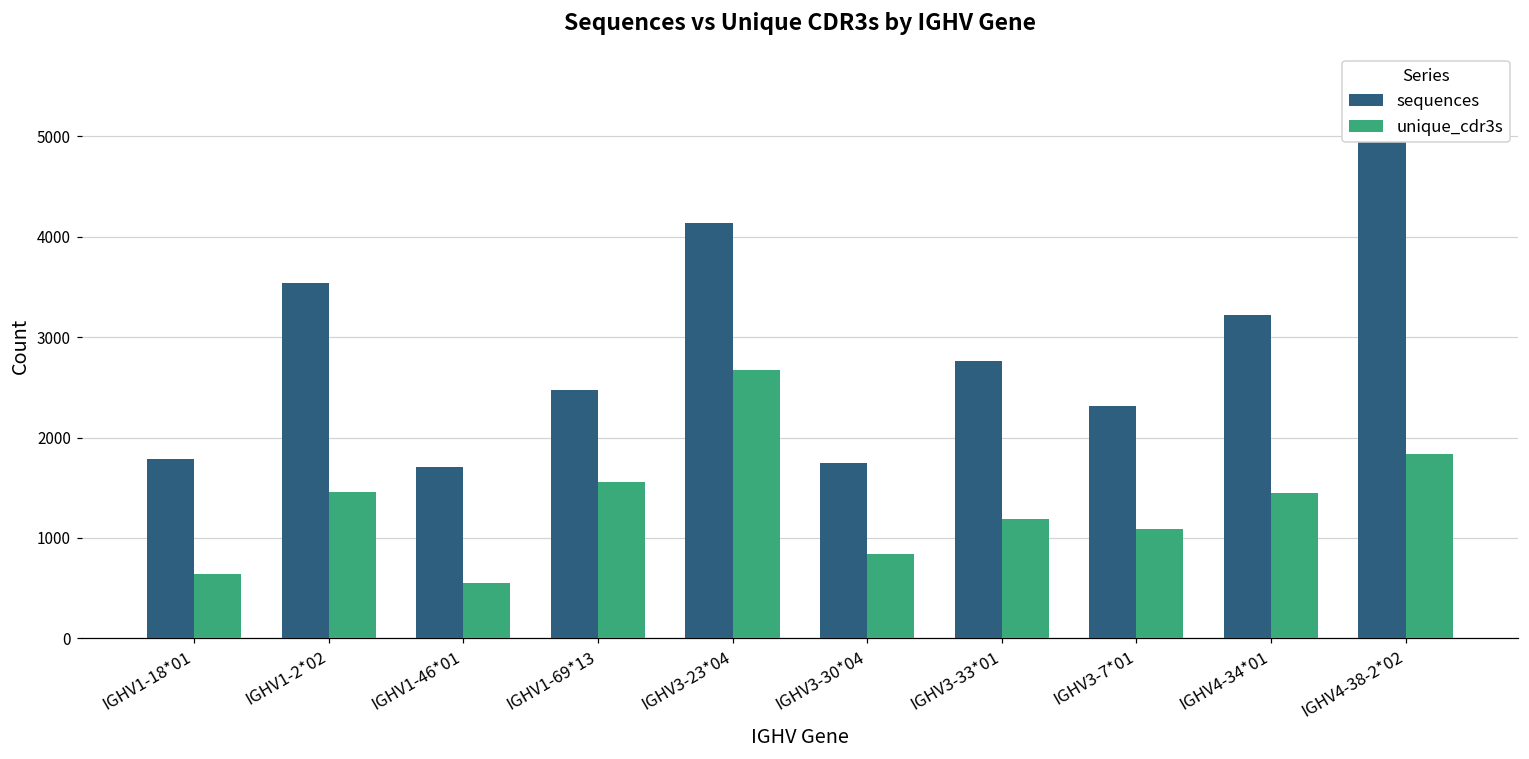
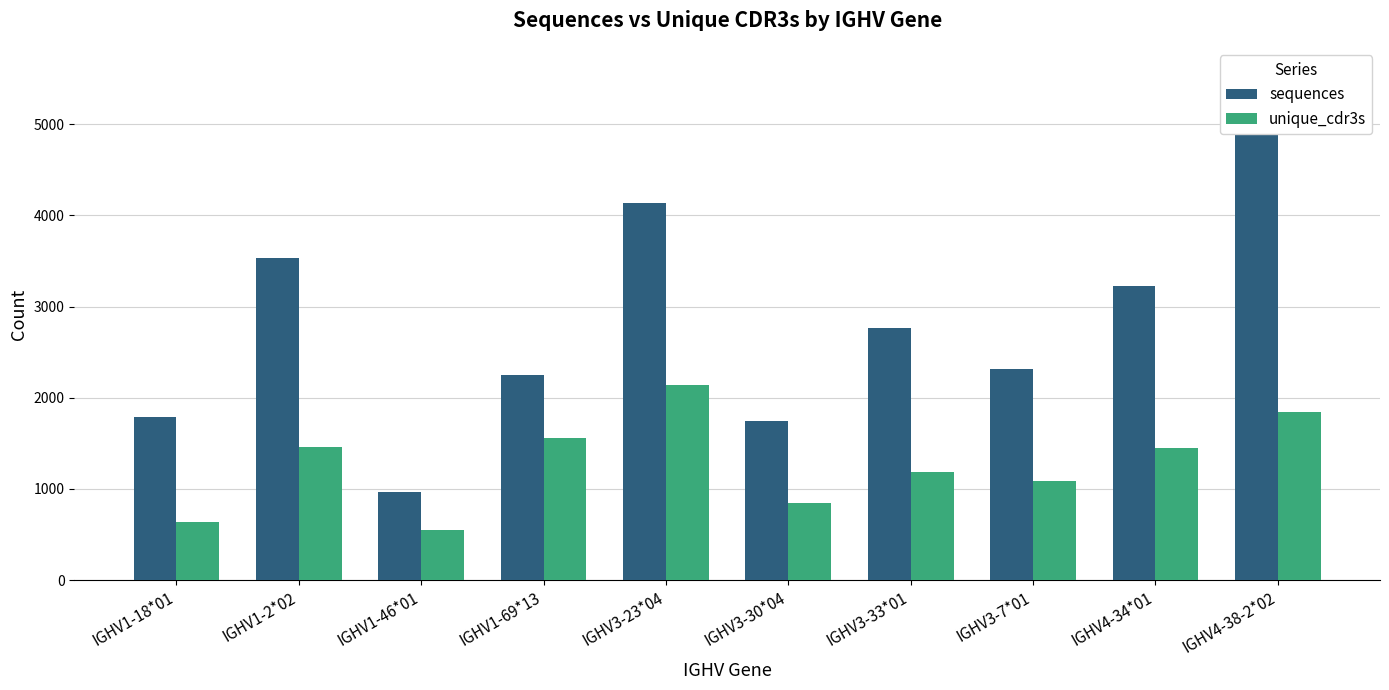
sequences, IGHV1-46*01: 1700 -> 1000
sequences, IGHV1-69*13: 2500 -> 2200
unique_cdr3s, IGHV3-23*04: 2700 -> 2100
